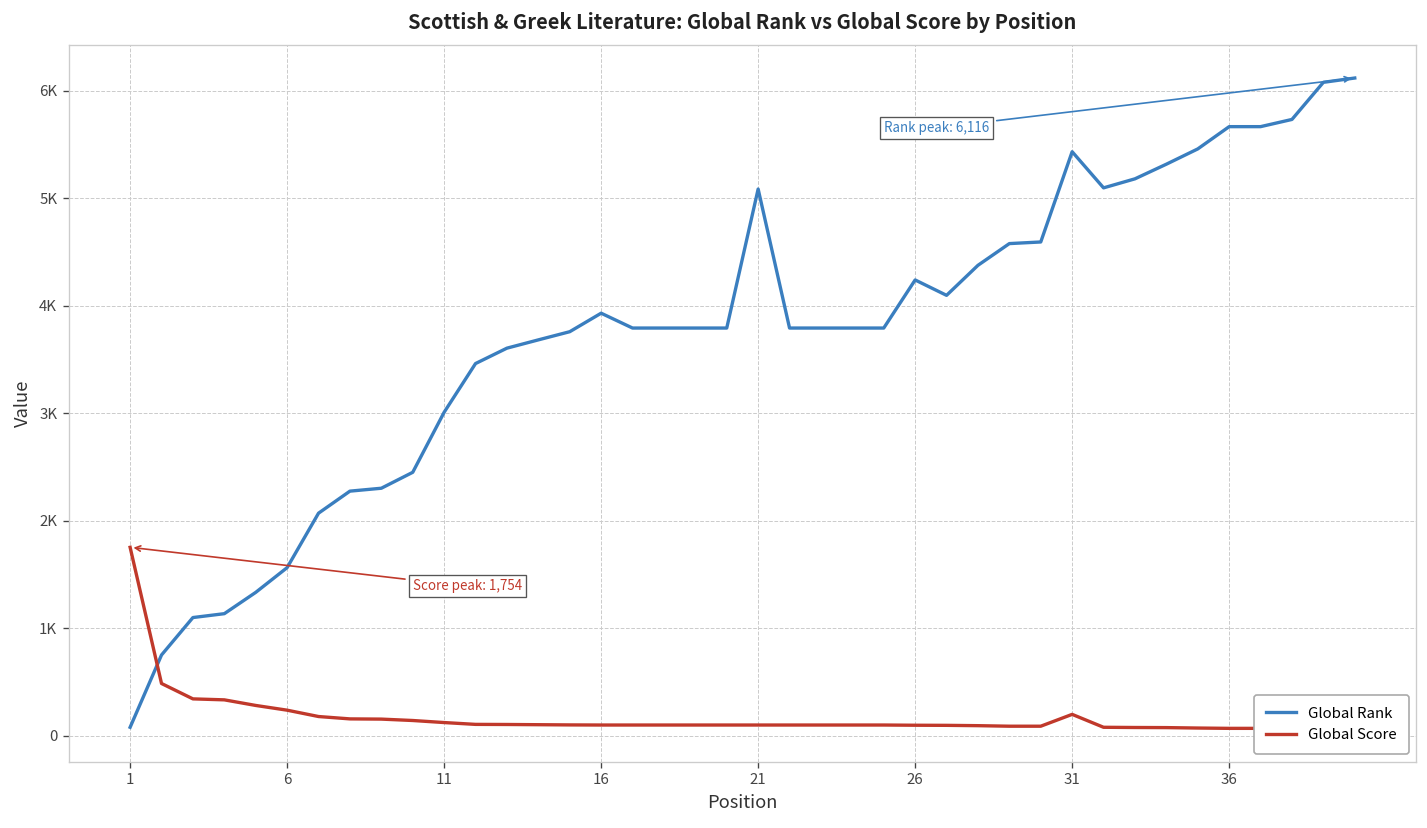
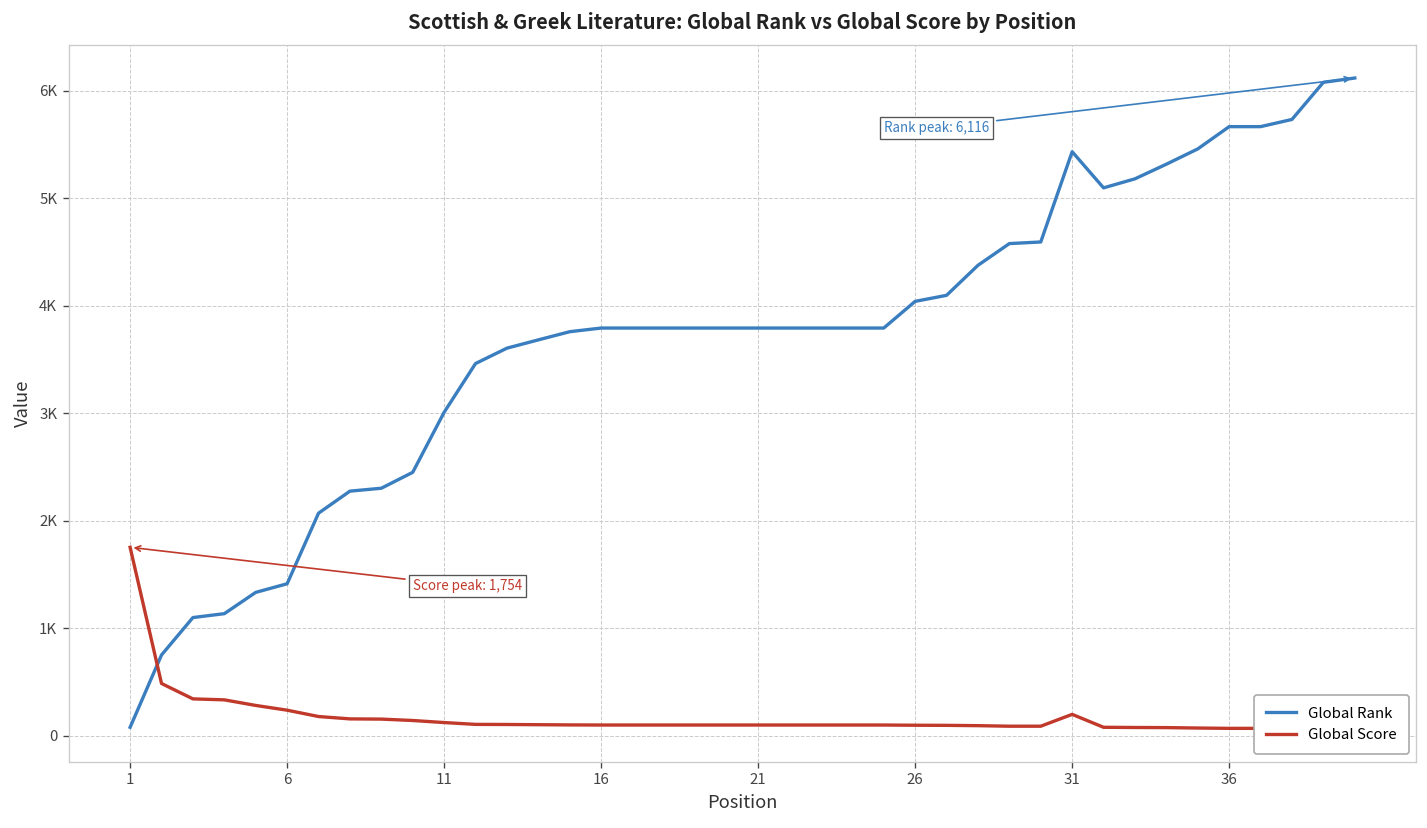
Global Rank, 6: 1600 -> 1400
Global Rank, 16: 3900 -> 3800
Global Rank, 21: 5100 -> 3800
Global Rank, 26: 4200 -> 4000
